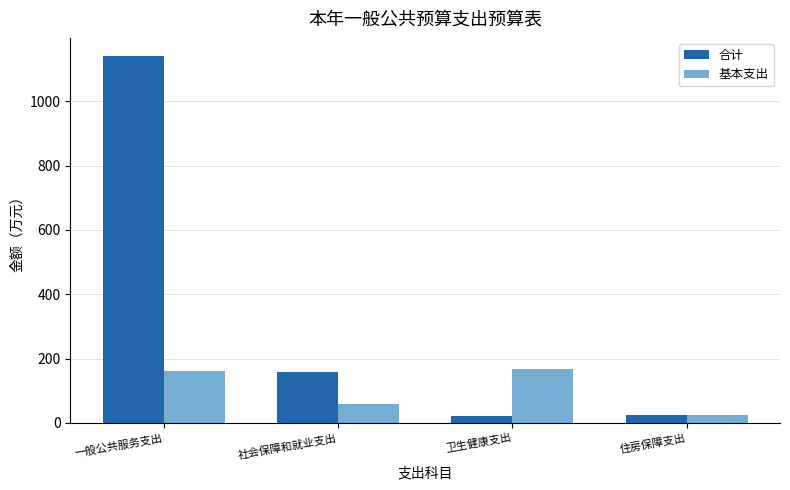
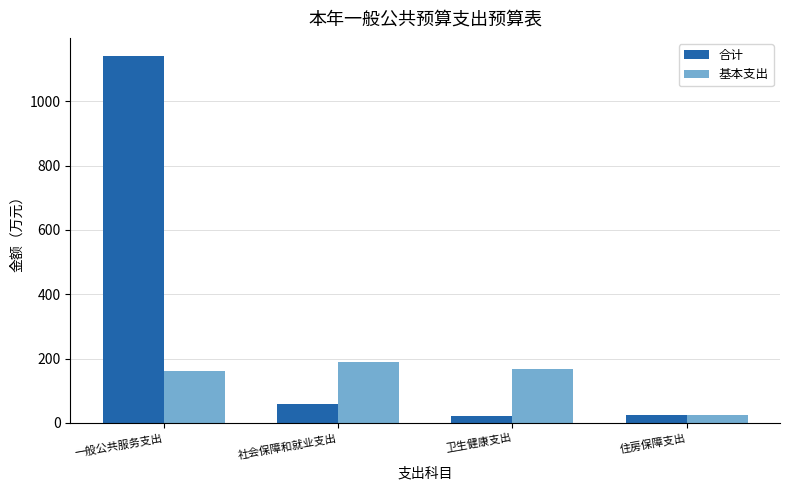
合计, 社会保障和就业支出: 160 -> 60
基本支出, 社会保障和就业支出: 60 -> 190
